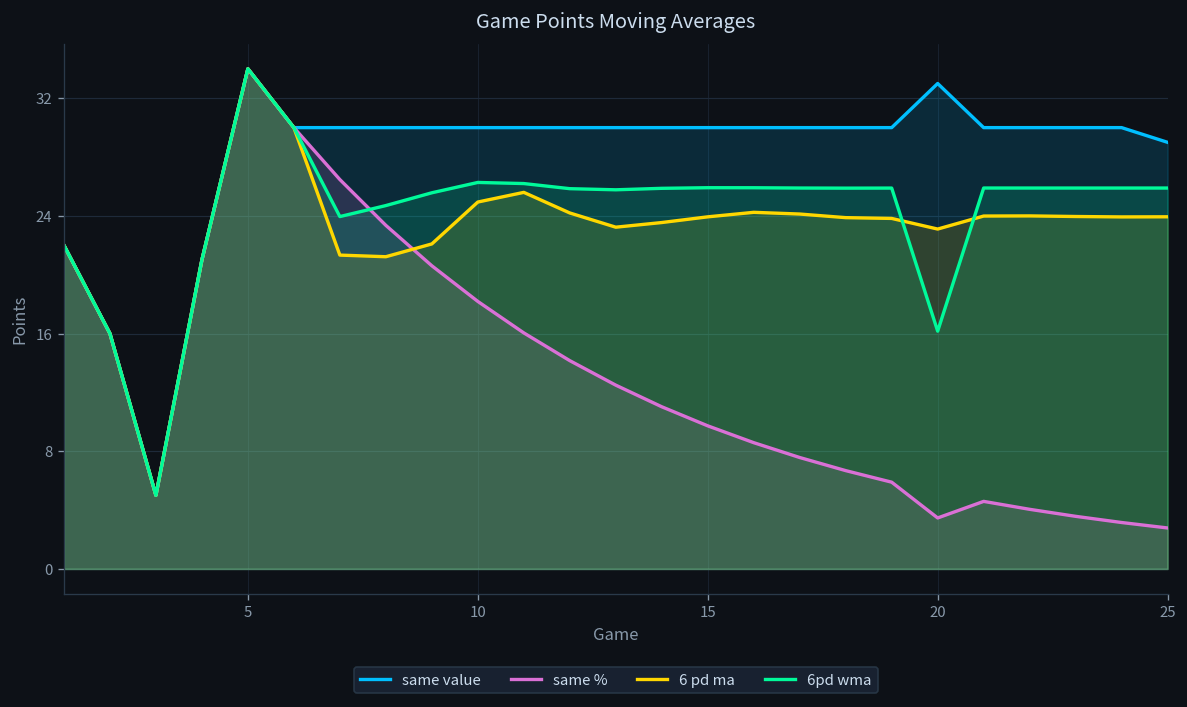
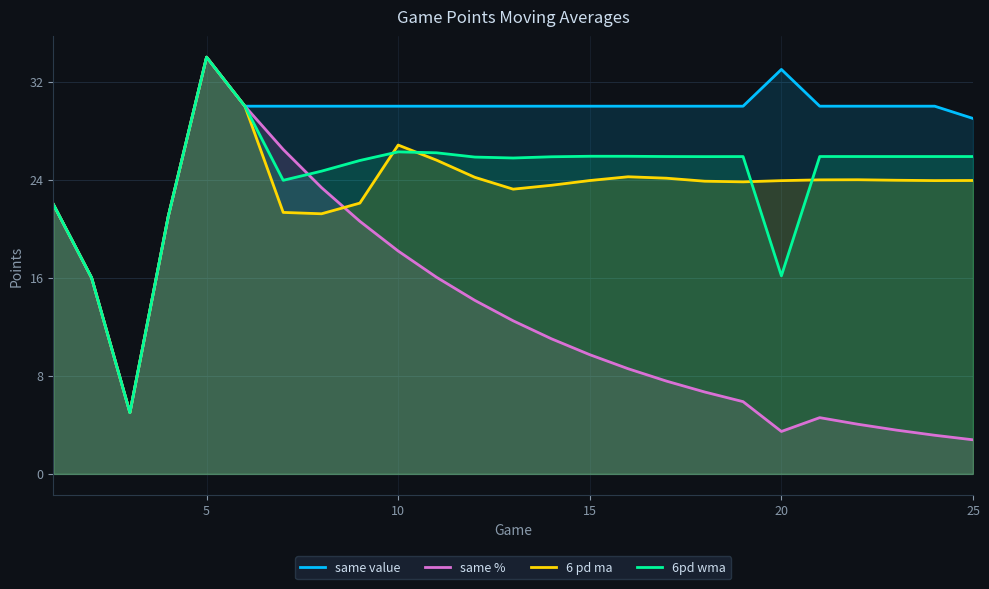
6 pd ma, 10: 24.9 -> 26.8
6 pd ma, 20: 23.1 -> 23.9
